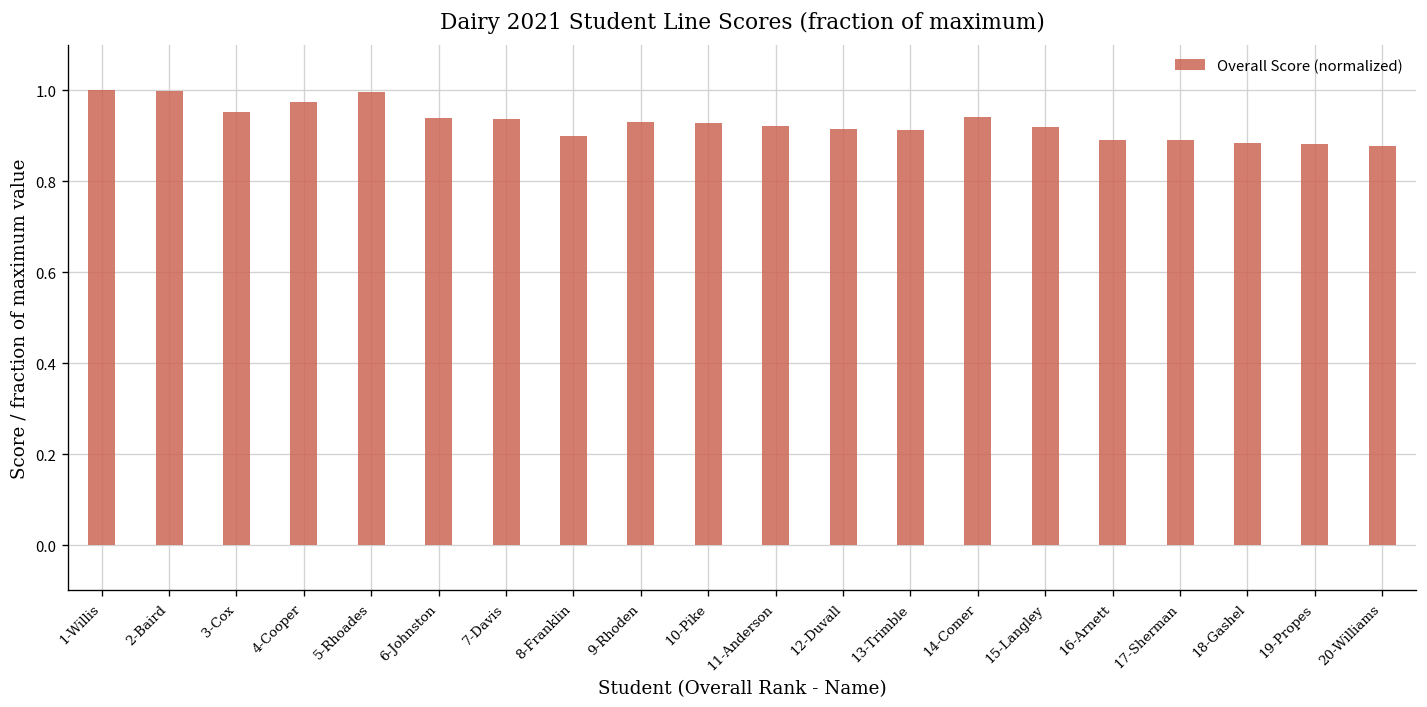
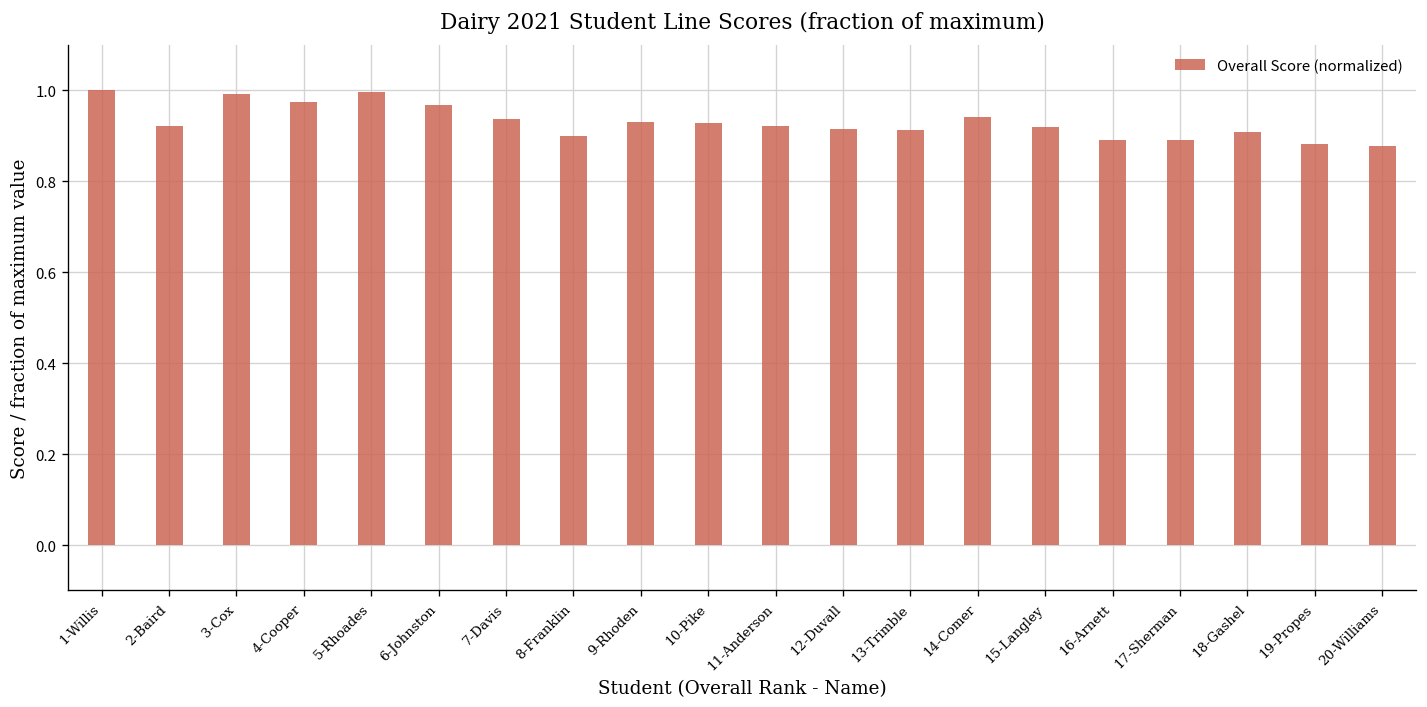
2-Baird: 1.00 -> 0.92
3-Cox: 0.95 -> 0.99
6-Johnston: 0.94 -> 0.97
18-Gashel: 0.88 -> 0.91
